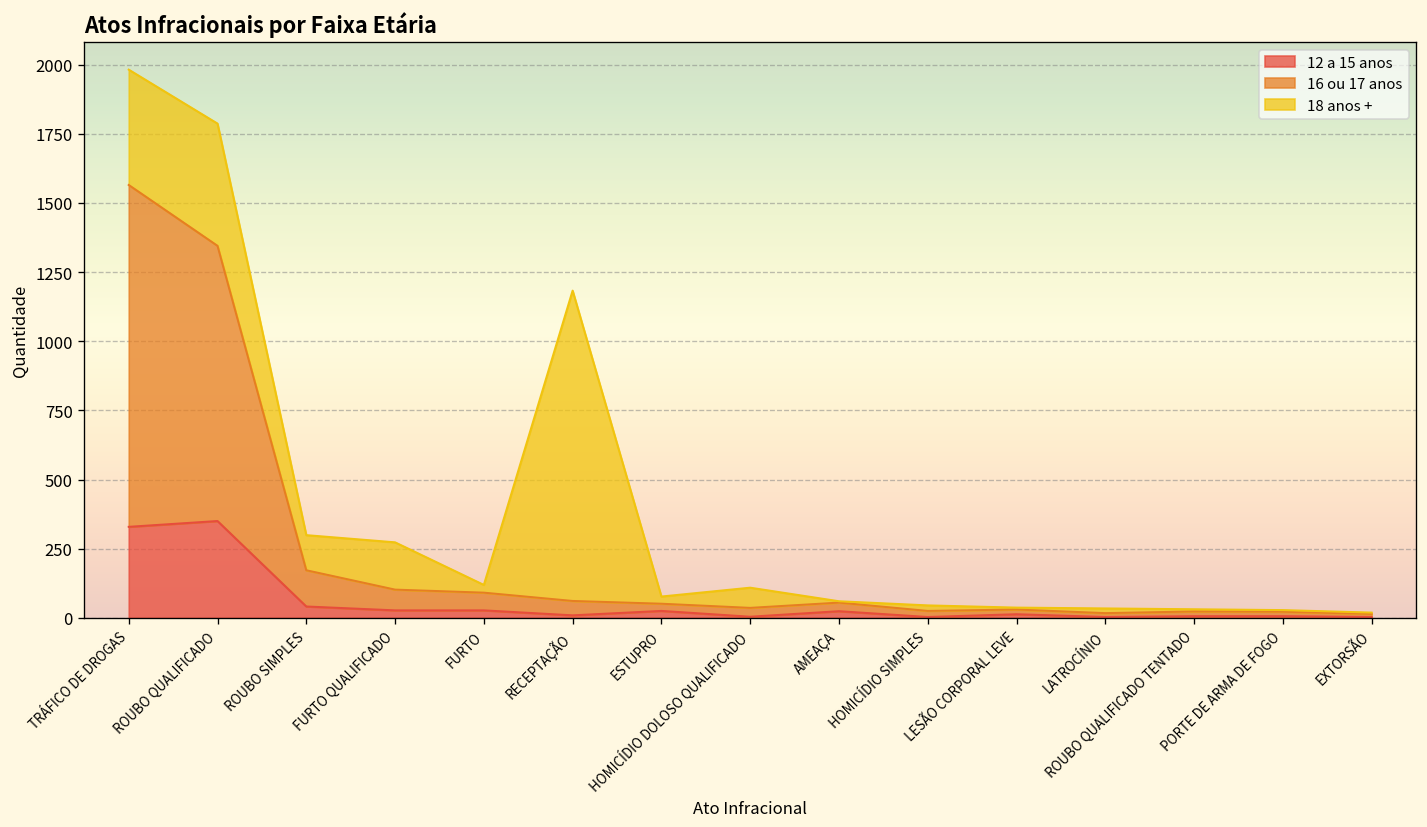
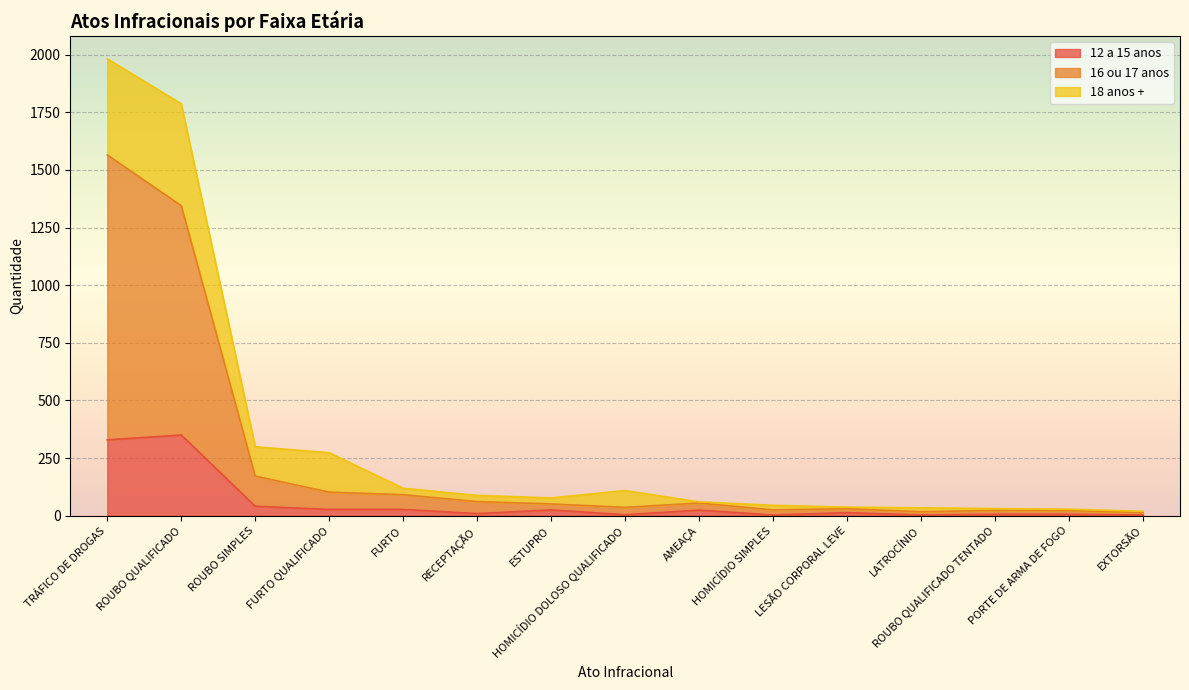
18 anos +, RECEPTAÇÃO: 1120 -> 30
